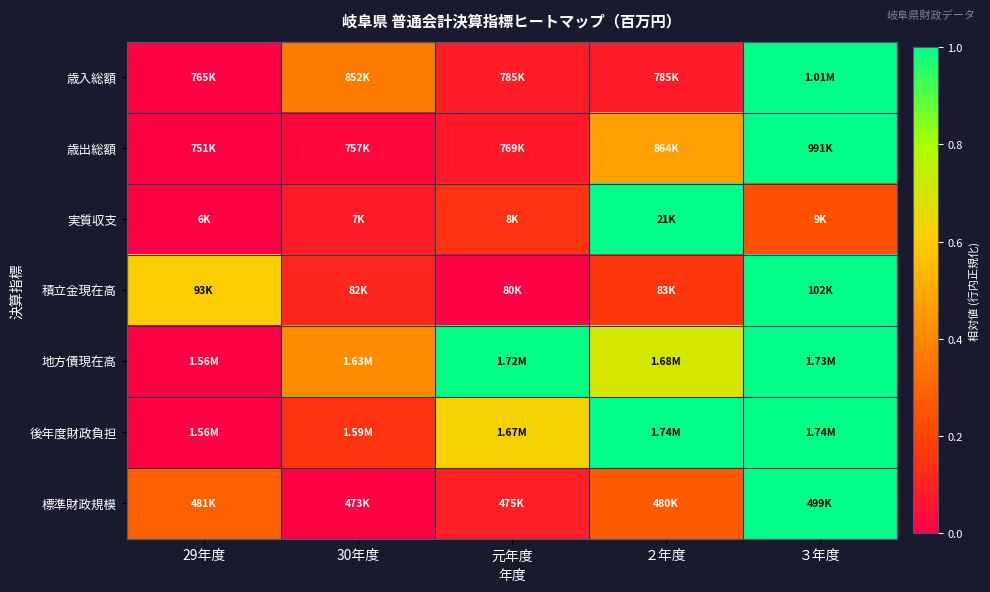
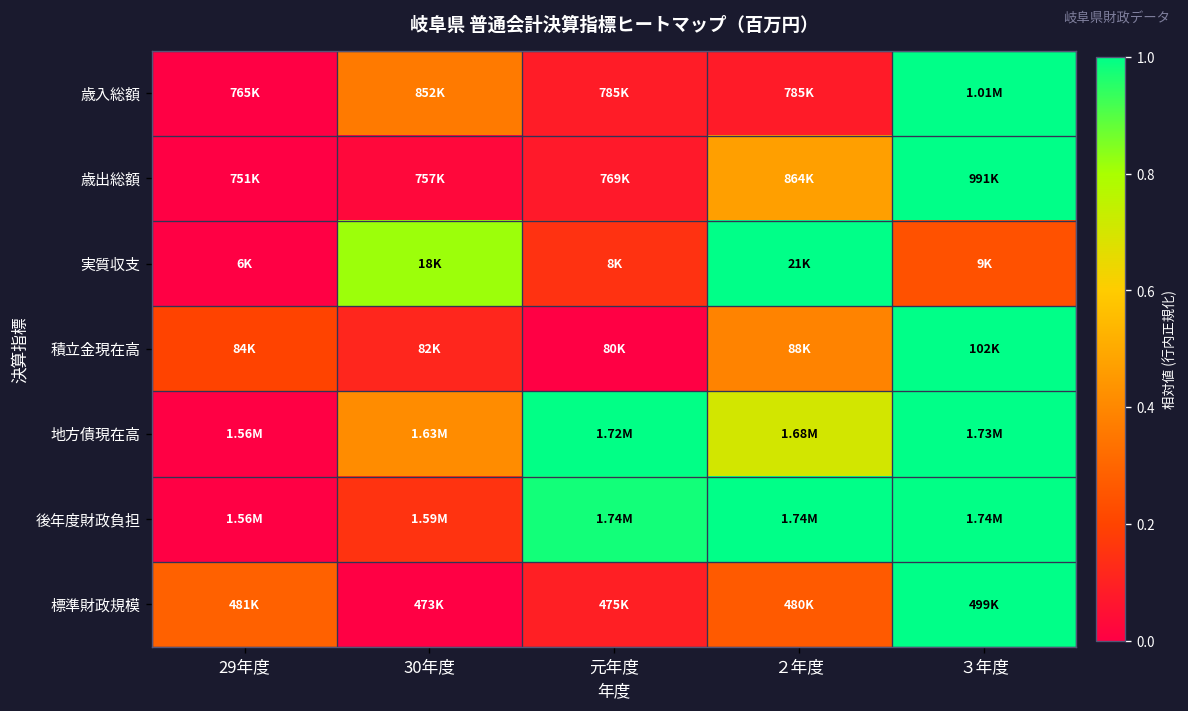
実質収支, 30年度: 7K -> 18K
積立金現在高, 29年度: 93K -> 84K
積立金現在高, ２年度: 83K -> 88K
後年度財政負担, 元年度: 1.67M -> 1.74M
